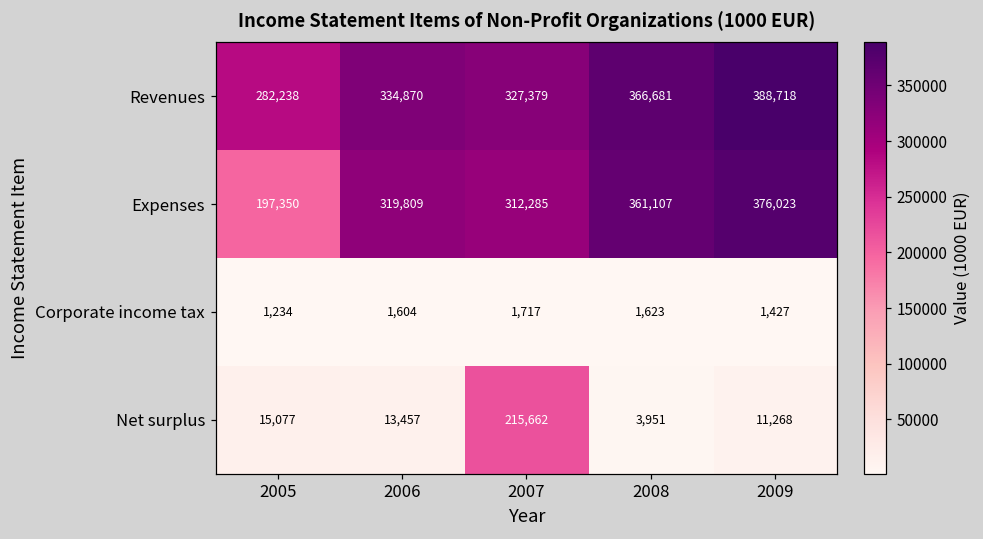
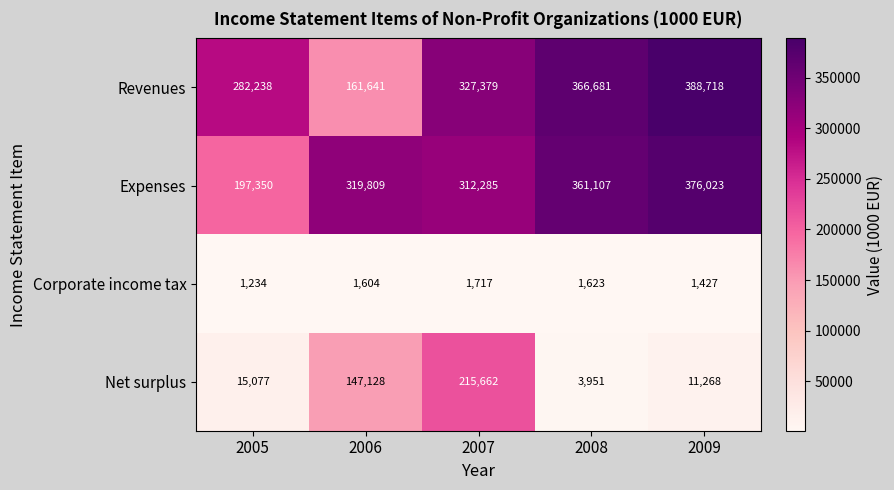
Revenues, 2006: 334,870 -> 161,641
Net surplus, 2006: 13,457 -> 147,128
